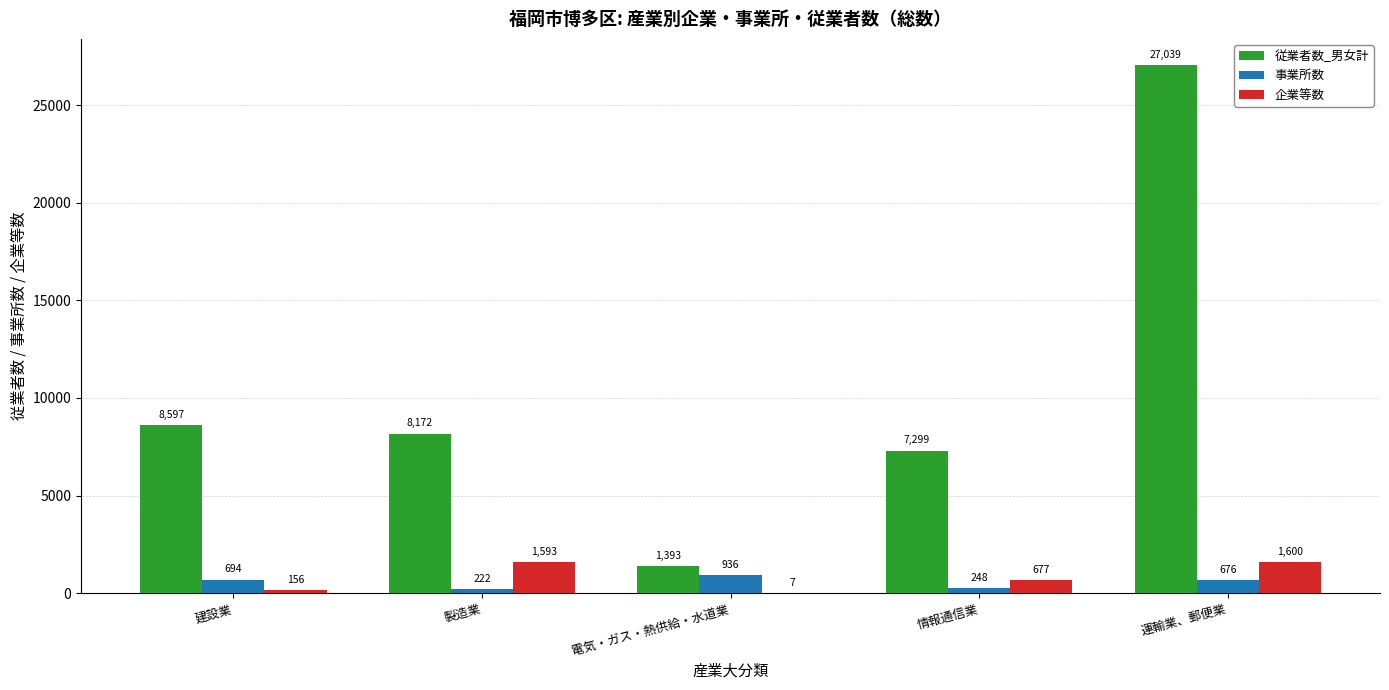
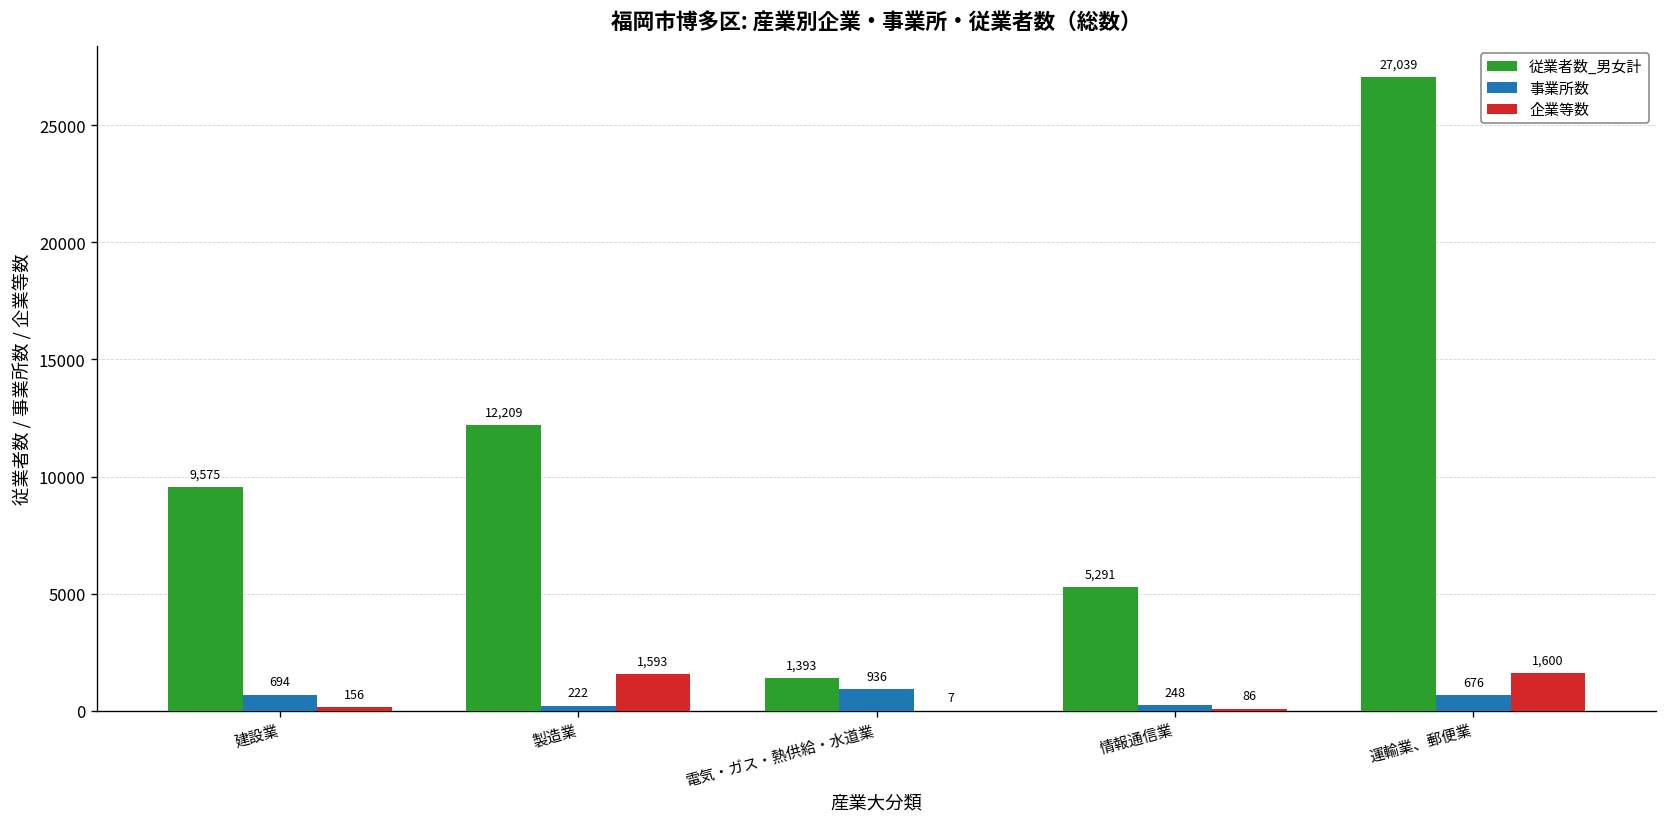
従業者数_男女計, 建設業: 8,597 -> 9,575
従業者数_男女計, 製造業: 8,172 -> 12,209
従業者数_男女計, 情報通信業: 7,299 -> 5,291
企業等数, 情報通信業: 677 -> 86
